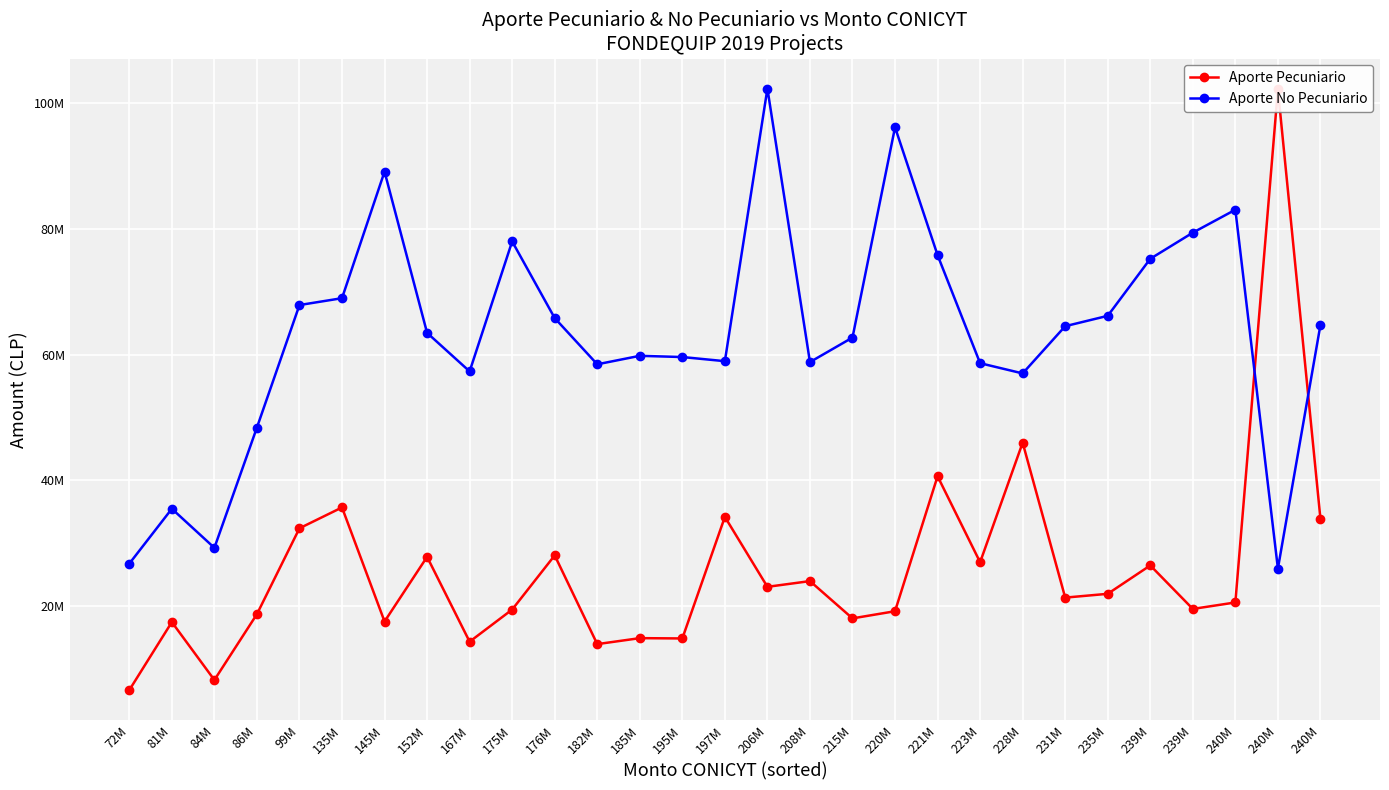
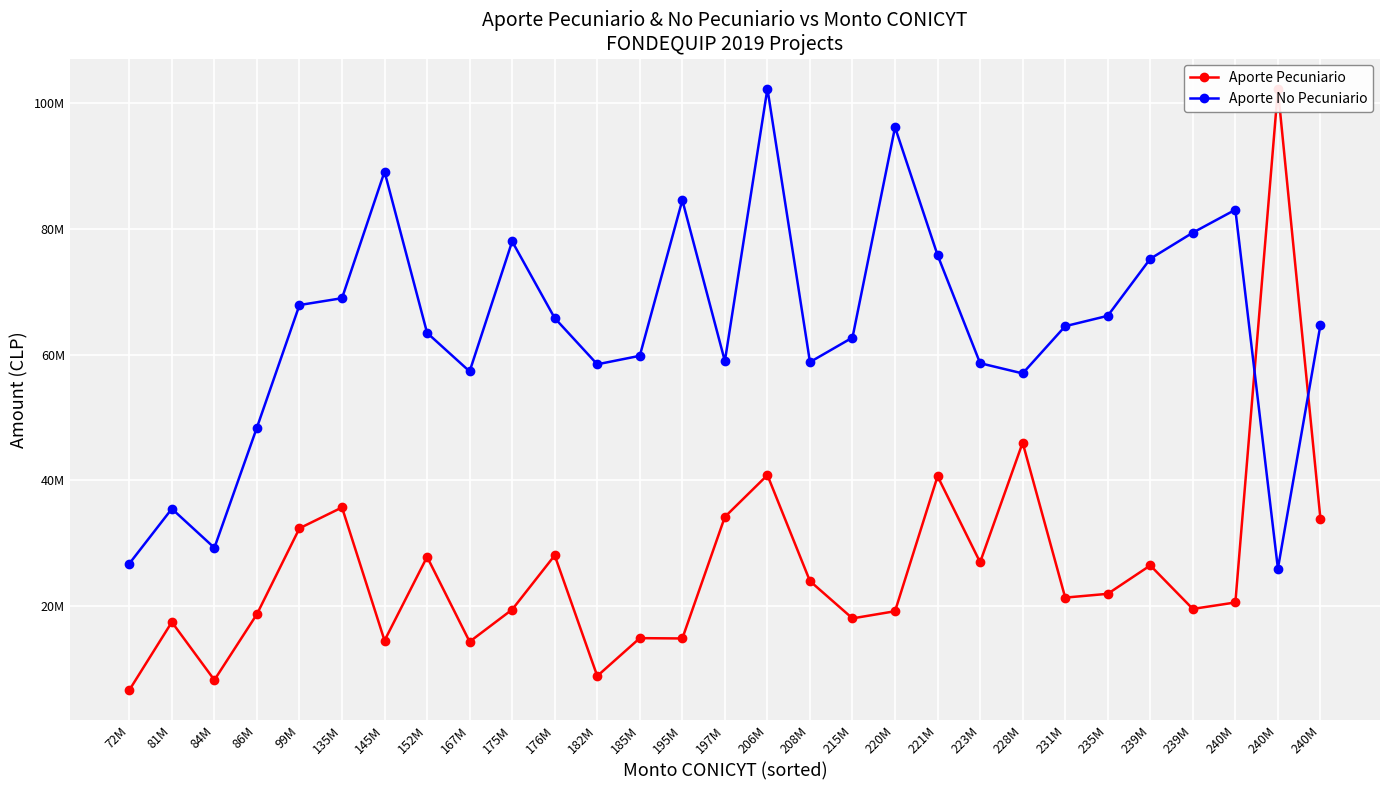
Aporte Pecuniario, 145M: 18000000 -> 15000000
Aporte Pecuniario, 182M: 14000000 -> 9000000
Aporte No Pecuniario, 195M: 60000000 -> 85000000
Aporte Pecuniario, 206M: 23000000 -> 41000000
